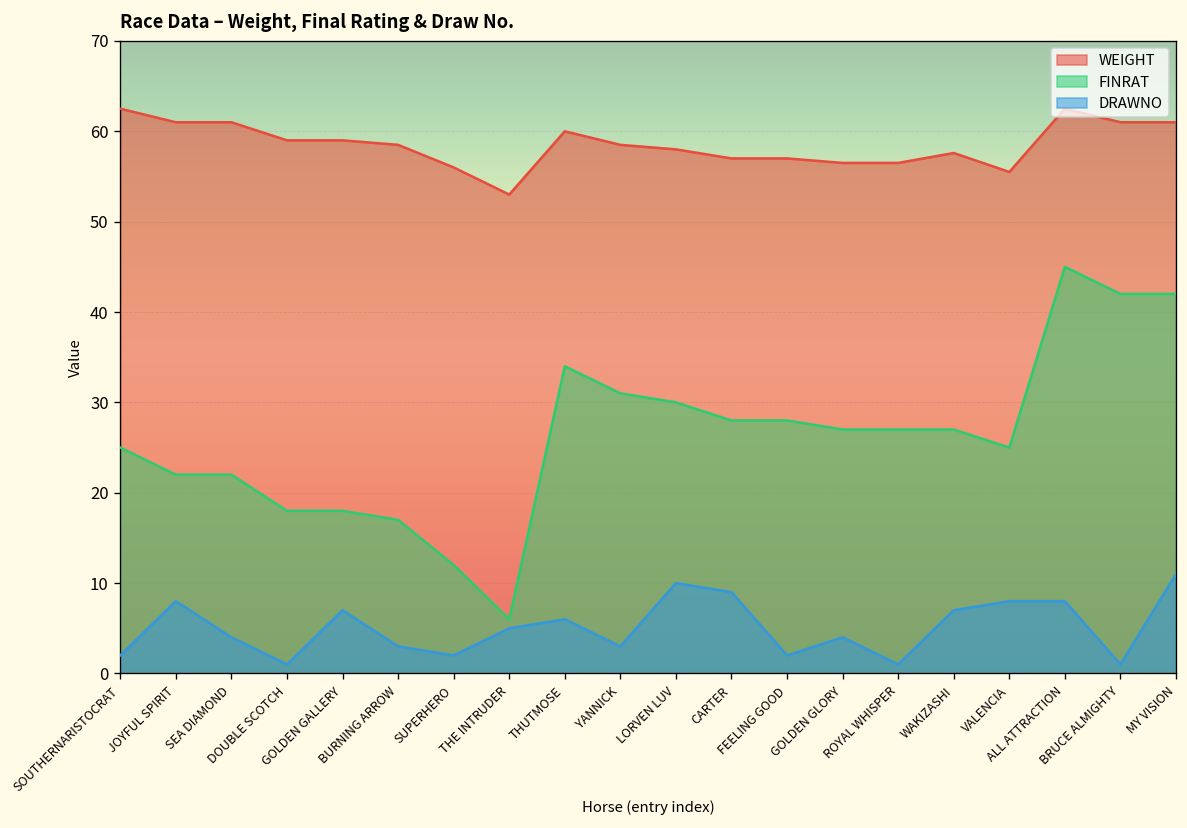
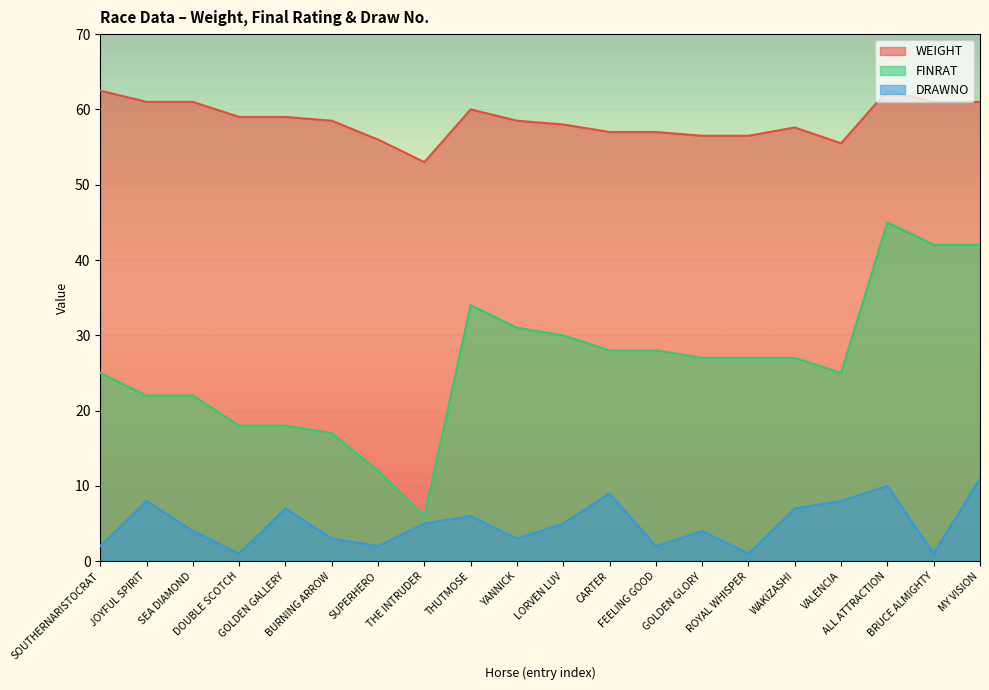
DRAWNO, LORVEN LUV: 10 -> 5
DRAWNO, ALL ATTRACTION: 8 -> 10
